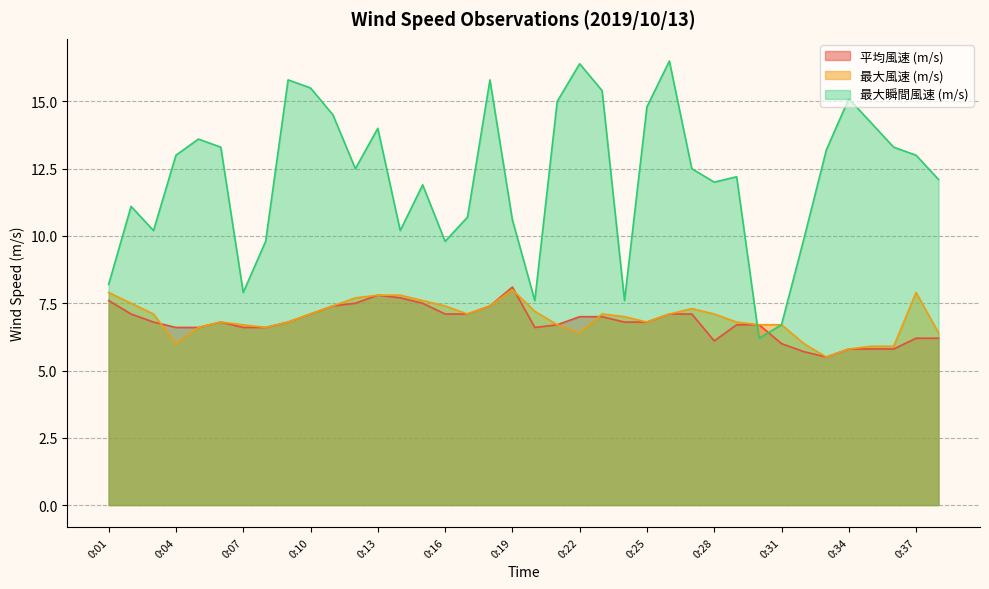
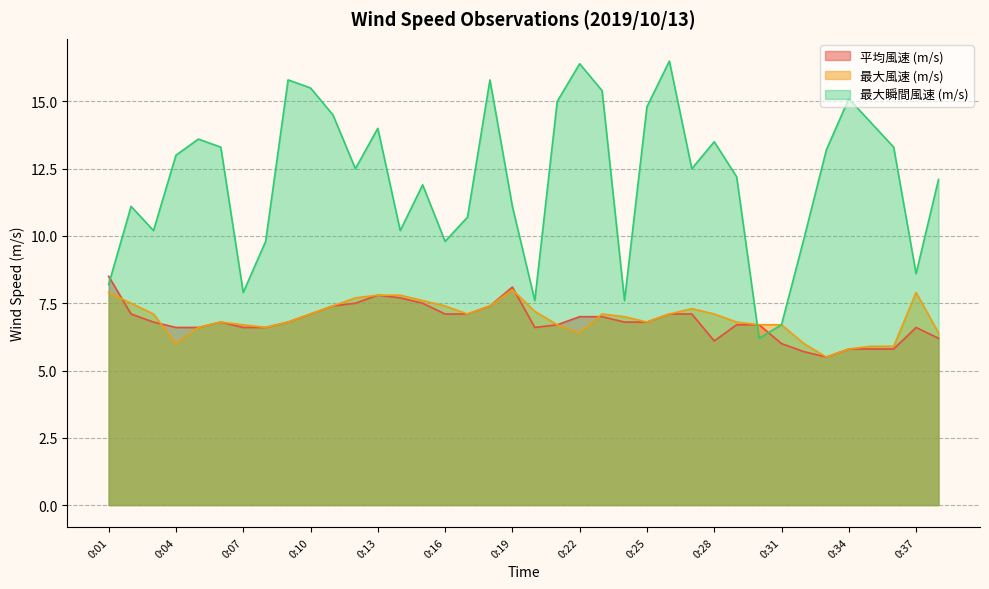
平均風速 (m/s), 0:01: 7.6 -> 8.5
最大瞬間風速 (m/s), 0:19: 10.6 -> 11.1
最大瞬間風速 (m/s), 0:28: 12.0 -> 13.5
平均風速 (m/s), 0:37: 6.2 -> 6.6
最大瞬間風速 (m/s), 0:37: 13.0 -> 8.6
